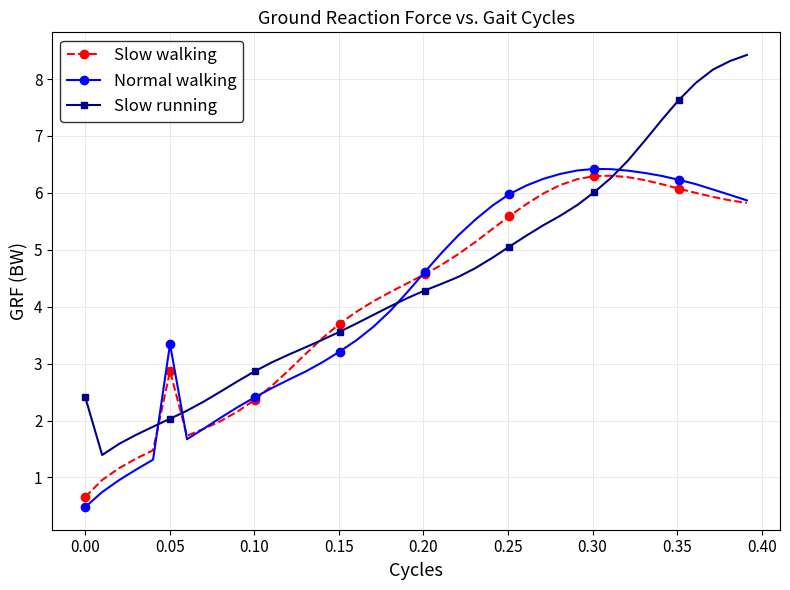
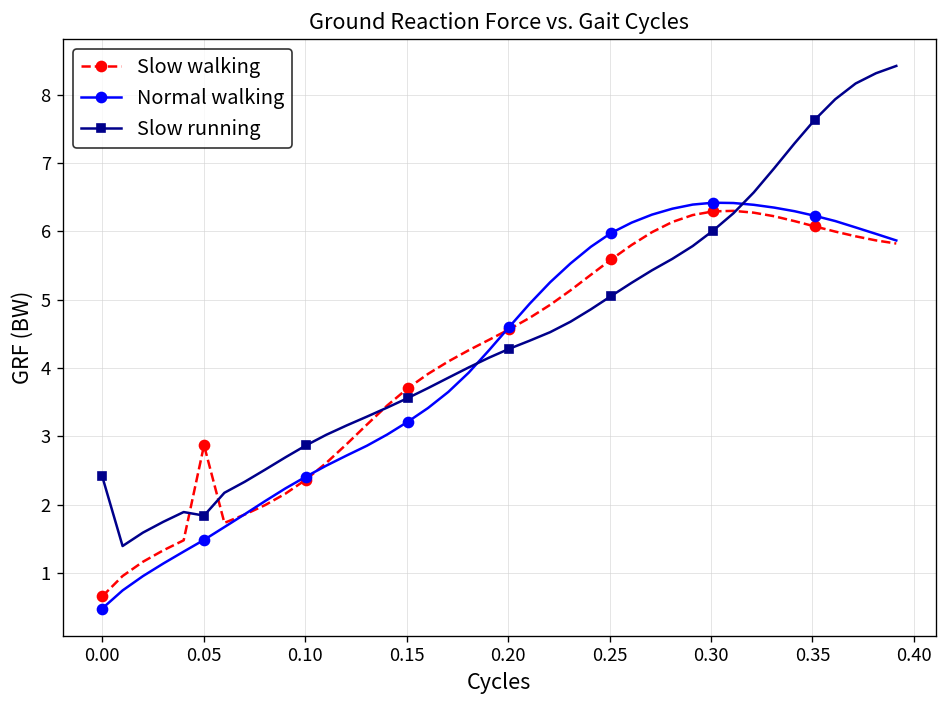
Normal walking, 0.05: 3.3 -> 1.5
Slow running, 0.05: 2.0 -> 1.8
